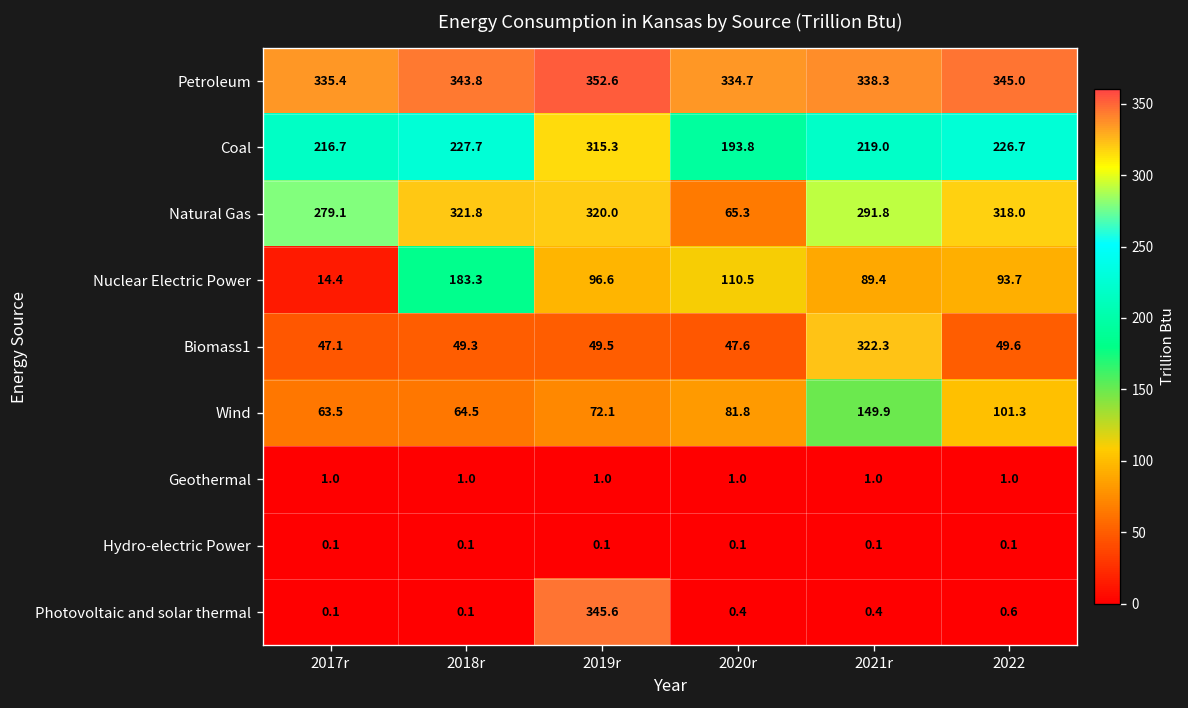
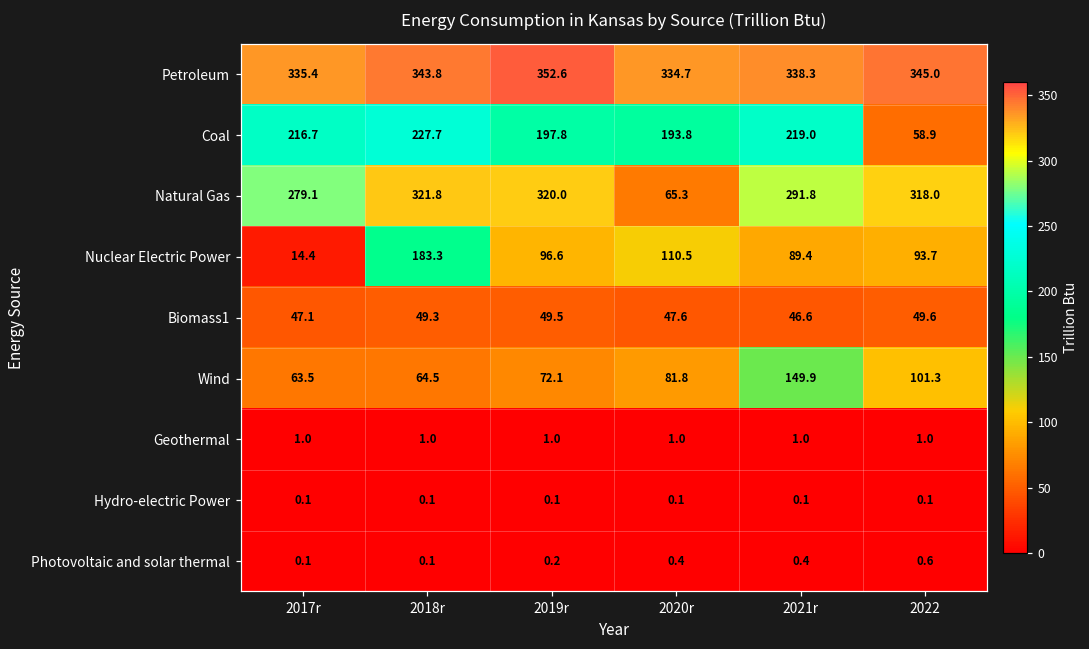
Coal, 2019r: 315.3 -> 197.8
Coal, 2022: 226.7 -> 58.9
Biomass1, 2021r: 322.3 -> 46.6
Photovoltaic and solar thermal, 2019r: 345.6 -> 0.2
